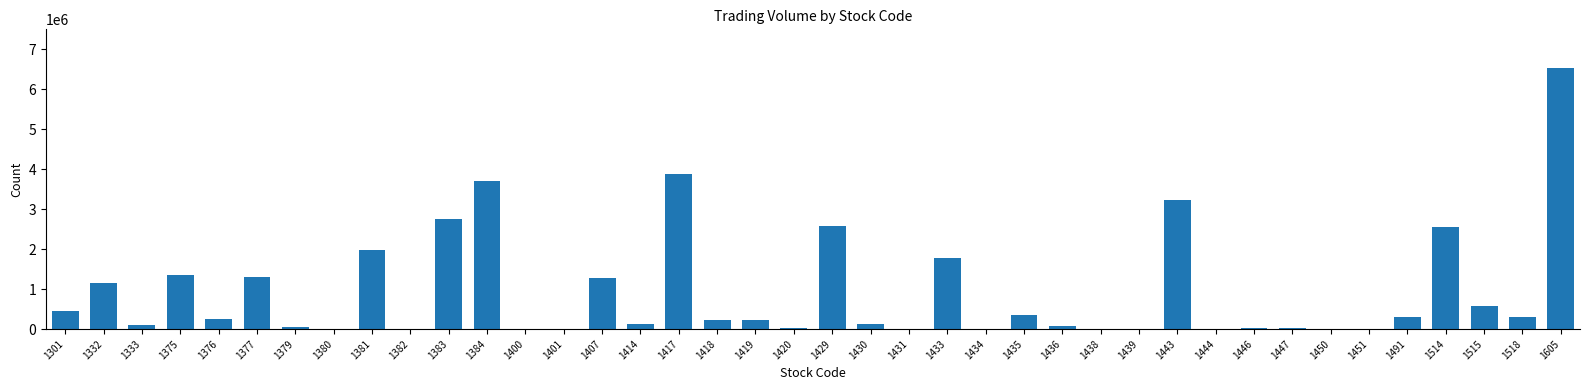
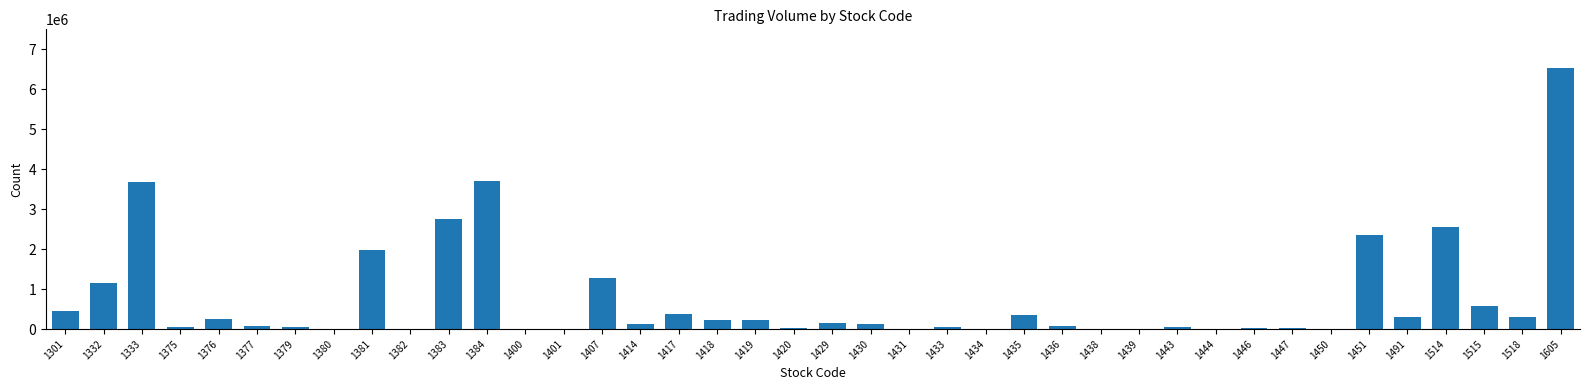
1333: 100000 -> 3700000
1375: 1400000 -> 100000
1377: 1300000 -> 100000
1417: 3900000 -> 400000
1429: 2600000 -> 200000
1433: 1800000 -> 100000
1443: 3200000 -> 100000
1451: 0 -> 2400000
